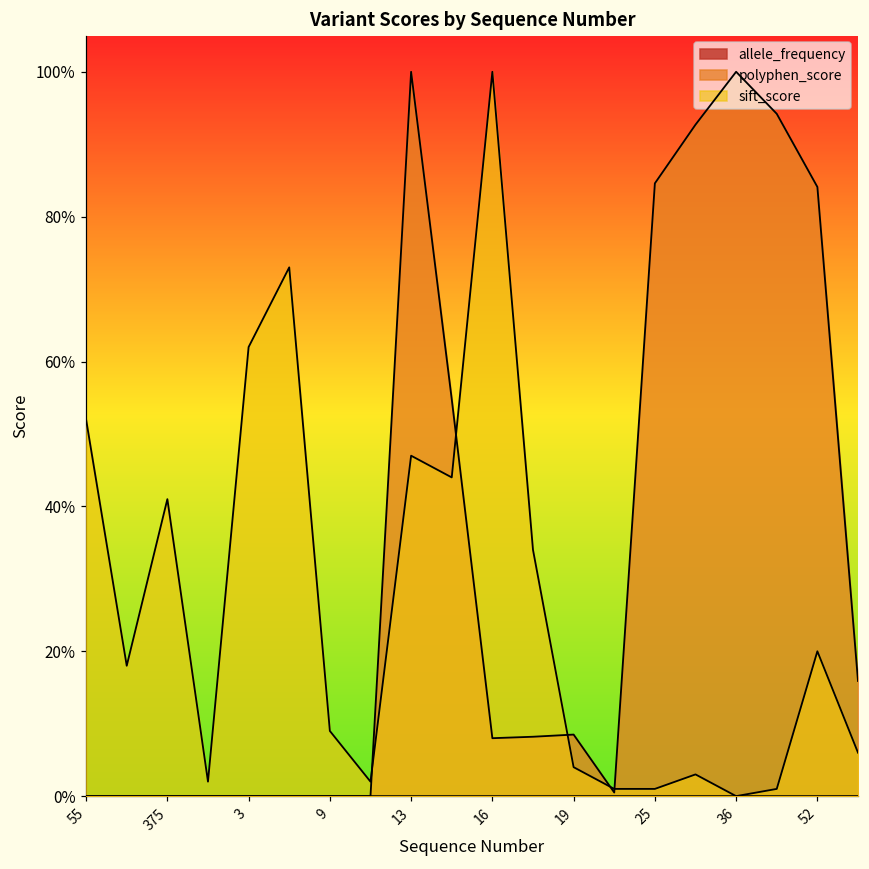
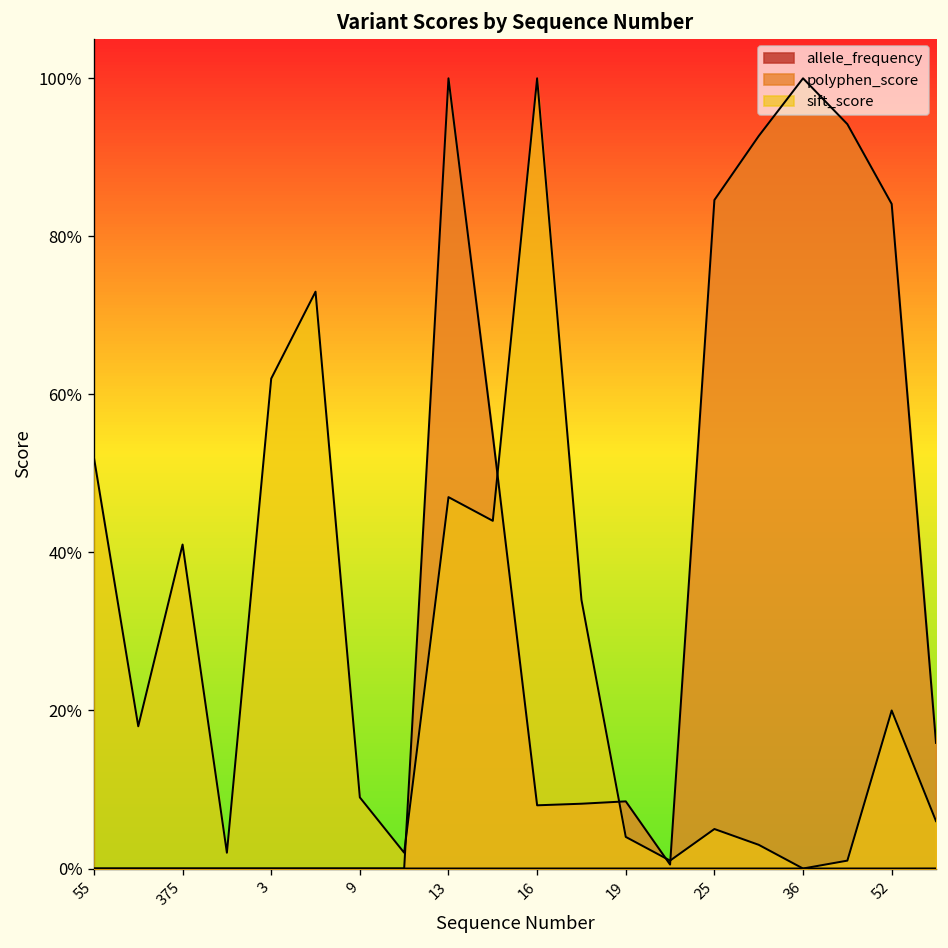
sift_score, 25: 1% -> 5%
